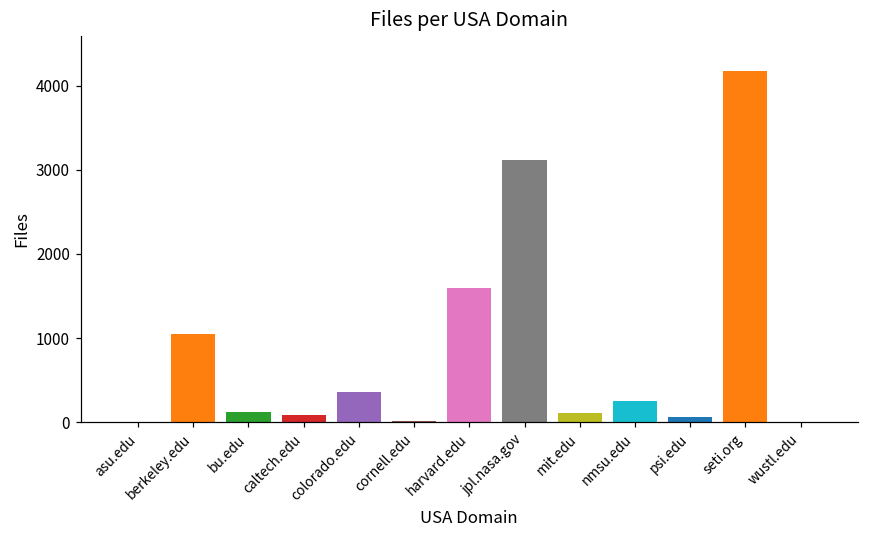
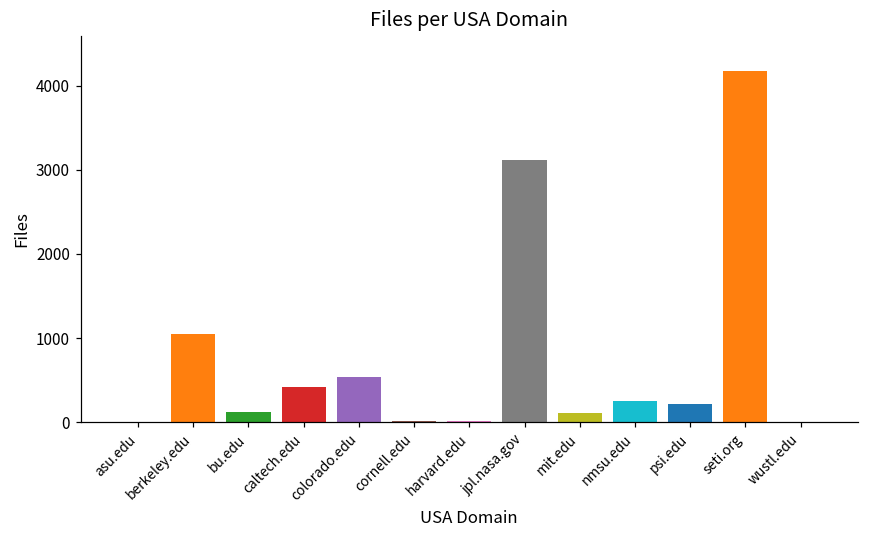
caltech.edu: 100 -> 400
colorado.edu: 400 -> 500
harvard.edu: 1600 -> 0
psi.edu: 100 -> 200
